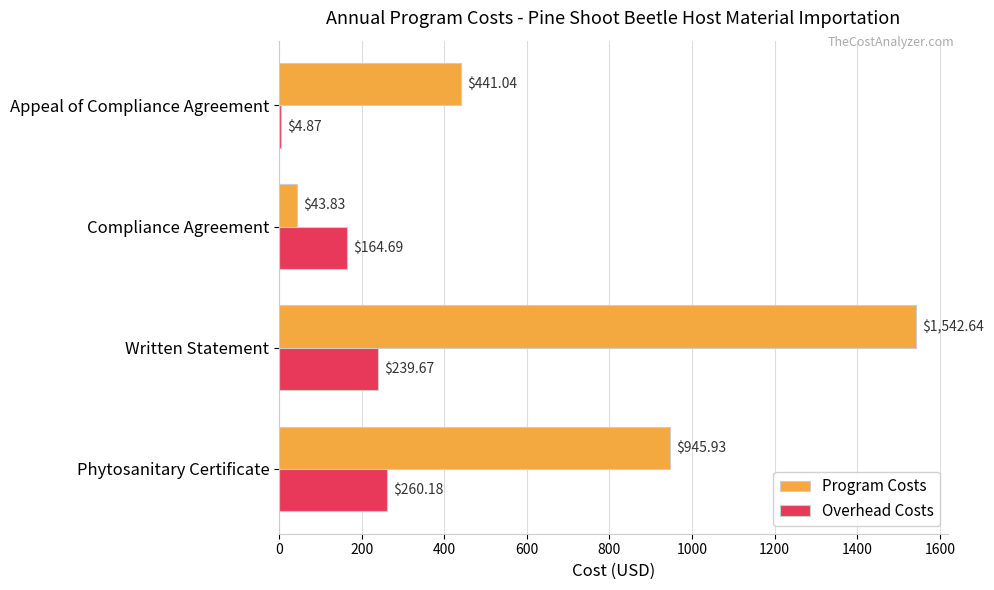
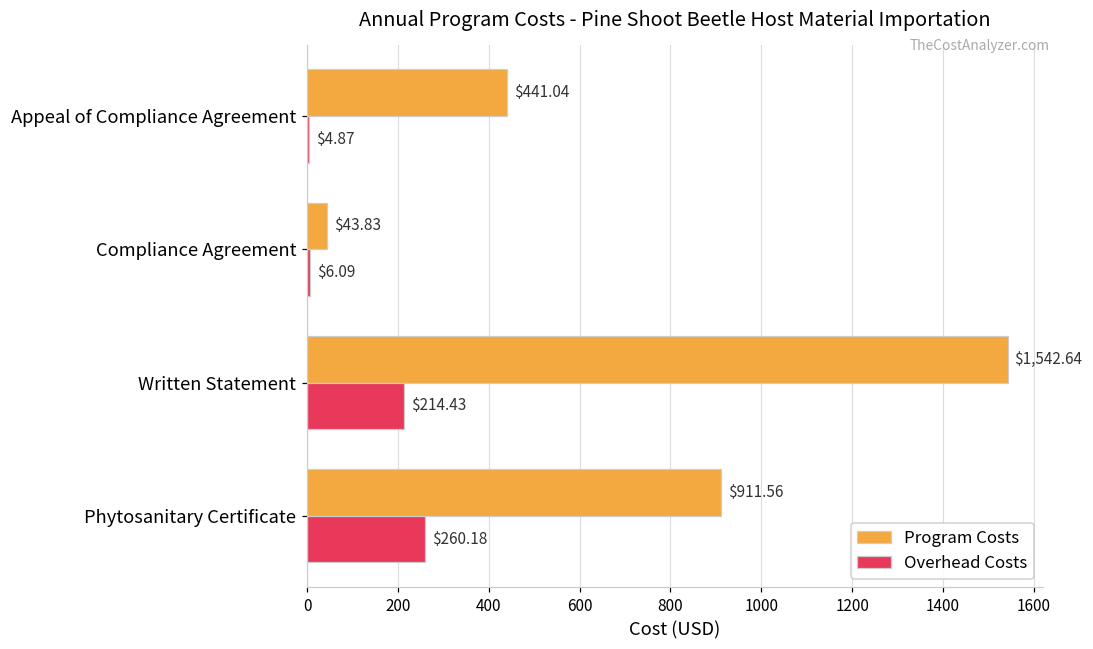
Overhead Costs, Compliance Agreement: $164.69 -> $6.09
Overhead Costs, Written Statement: $239.67 -> $214.43
Program Costs, Phytosanitary Certificate: $945.93 -> $911.56
